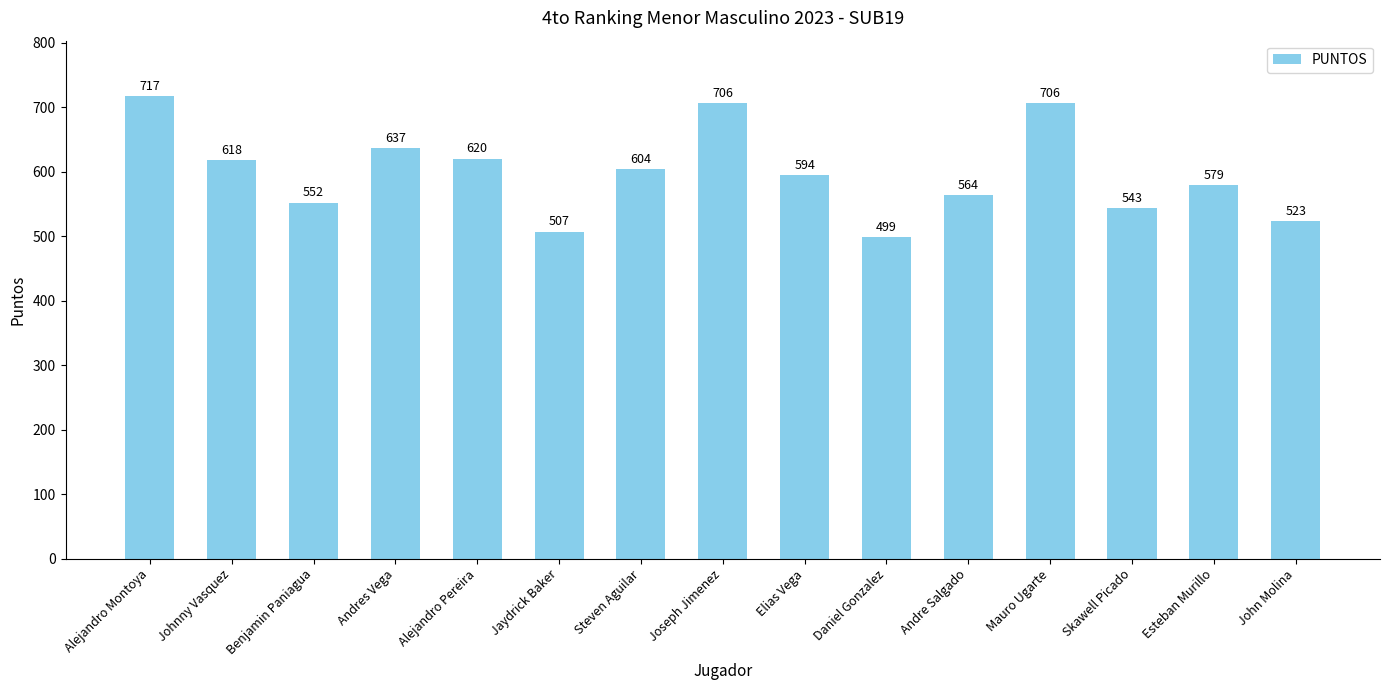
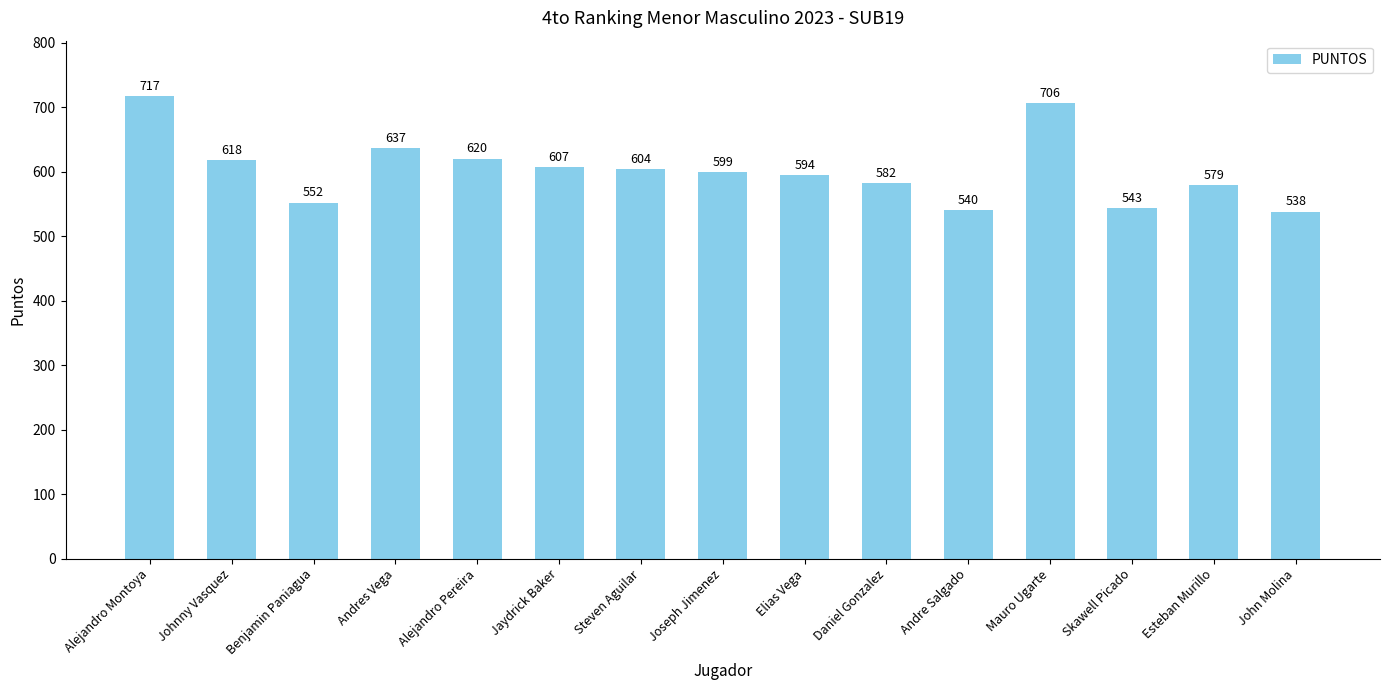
Jaydrick Baker: 507 -> 607
Joseph Jimenez: 706 -> 599
Daniel Gonzalez: 499 -> 582
Andre Salgado: 564 -> 540
John Molina: 523 -> 538
